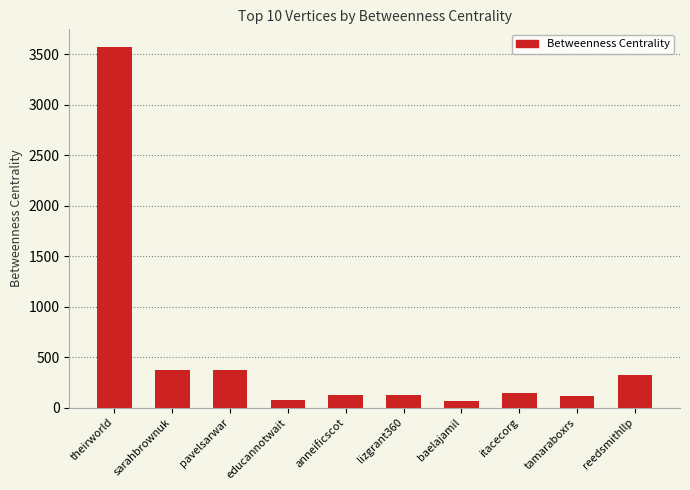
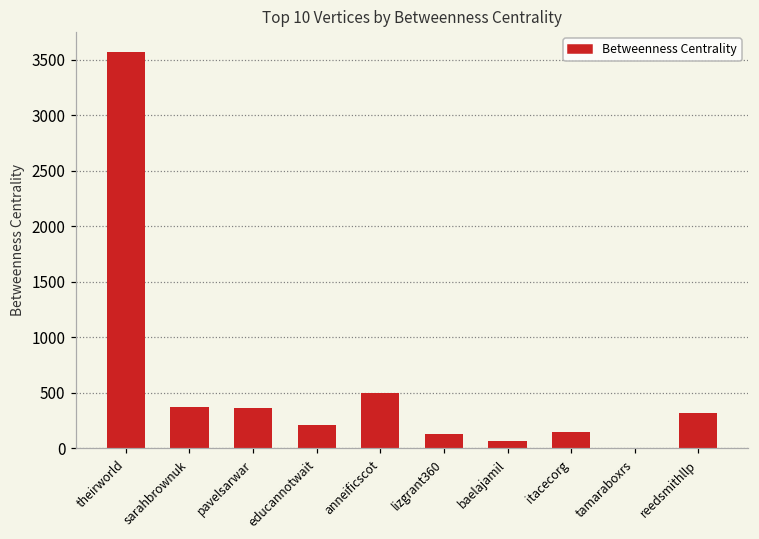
educannotwait: 80 -> 210
anneificscot: 130 -> 500
tamaraboxrs: 110 -> 0
